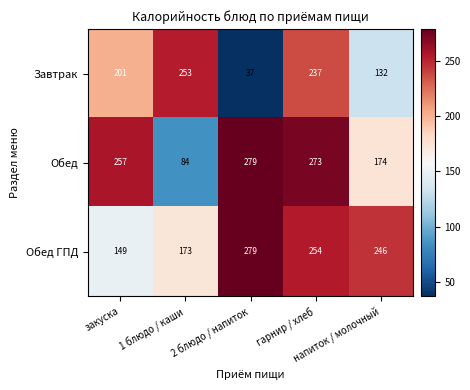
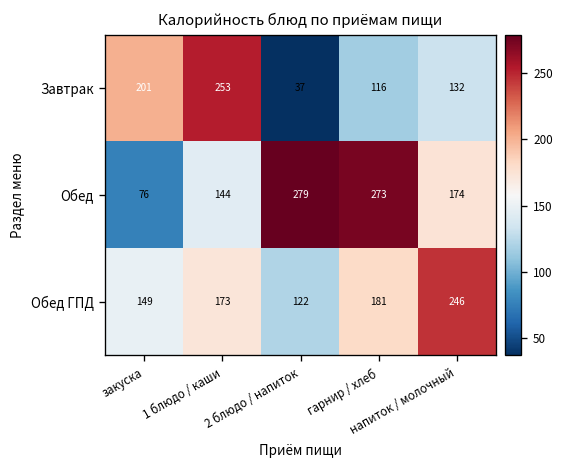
Завтрак, гарнир / хлеб: 237 -> 116
Обед, закуска: 257 -> 76
Обед, 1 блюдо / каши: 84 -> 144
Обед ГПД, 2 блюдо / напиток: 279 -> 122
Обед ГПД, гарнир / хлеб: 254 -> 181
